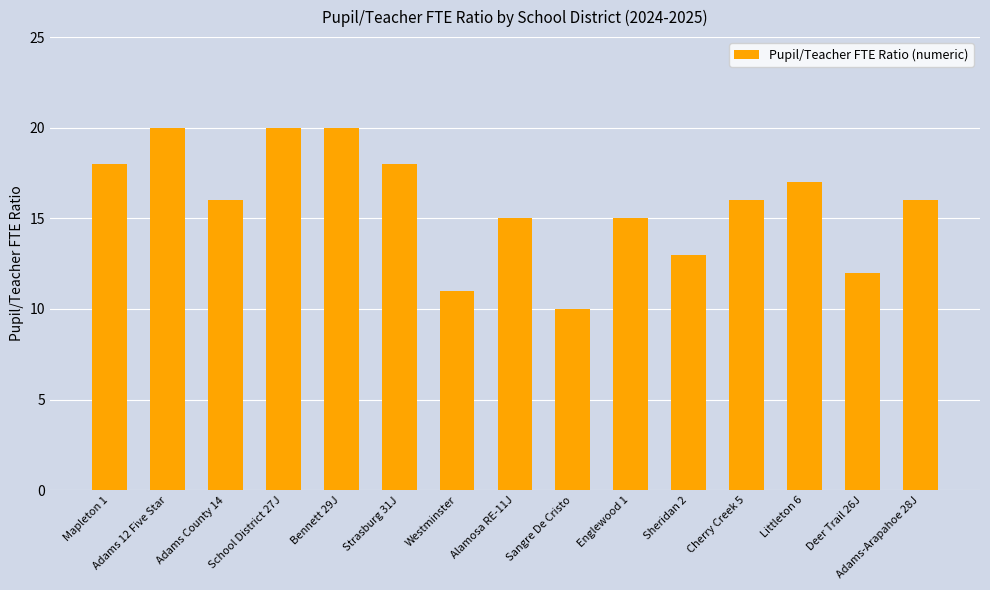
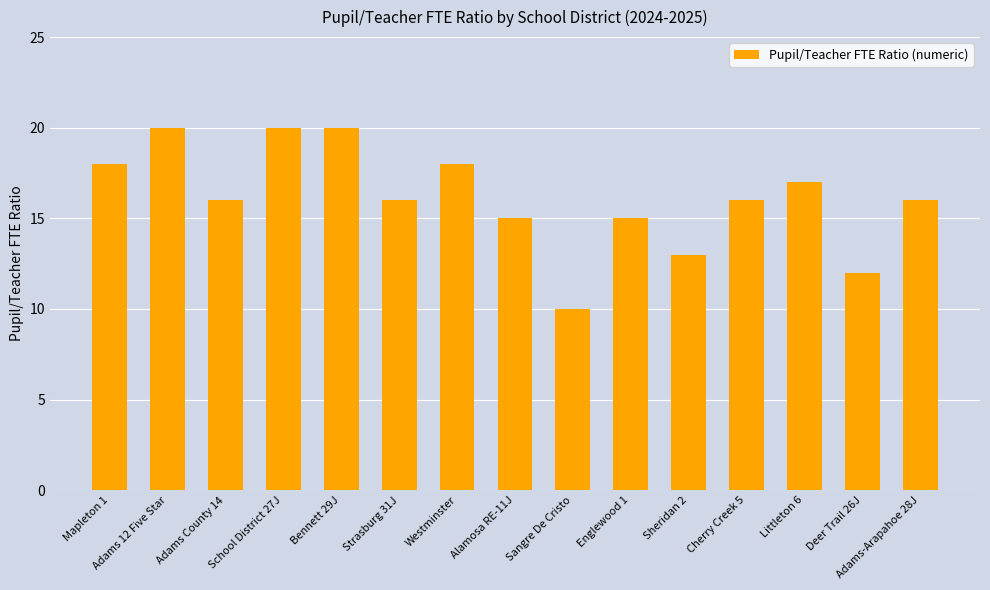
Strasburg 31J: 18 -> 16
Westminster: 11 -> 18
